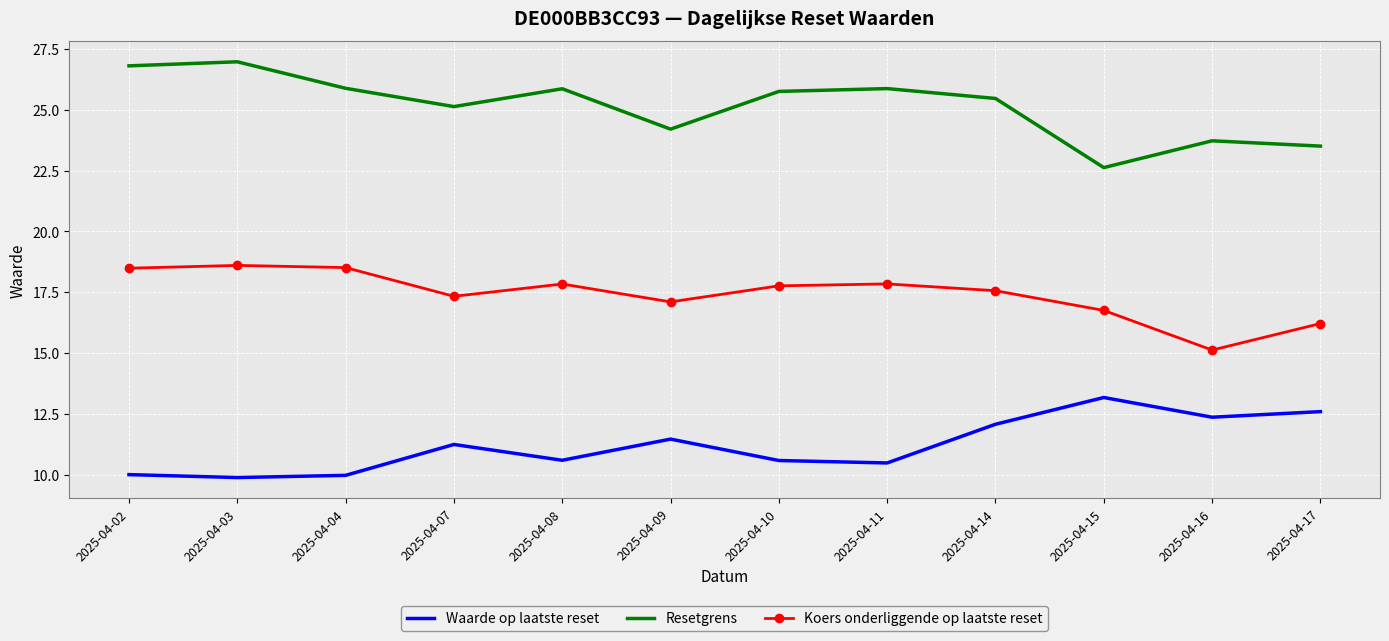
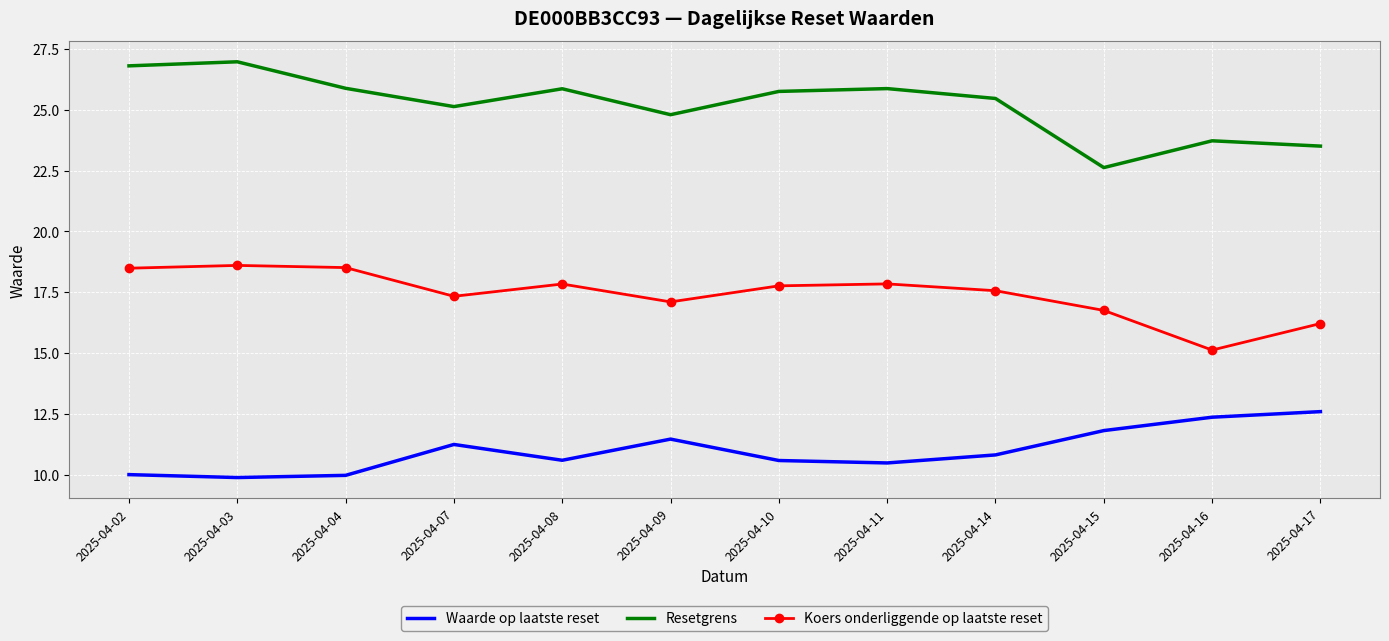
Resetgrens, 2025-04-09: 24.2 -> 24.8
Waarde op laatste reset, 2025-04-14: 12.1 -> 10.8
Waarde op laatste reset, 2025-04-15: 13.2 -> 11.8
